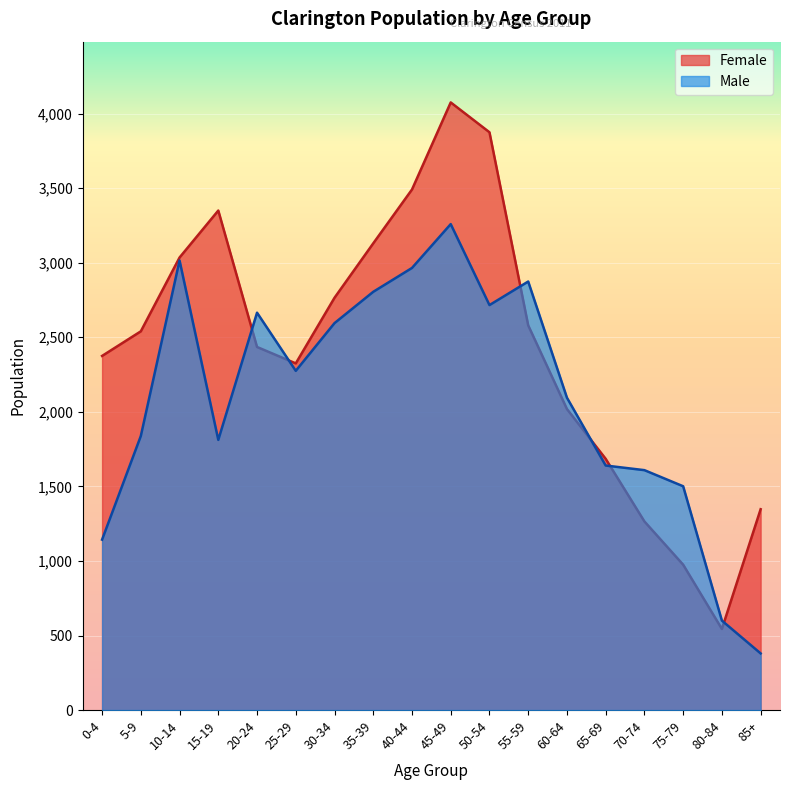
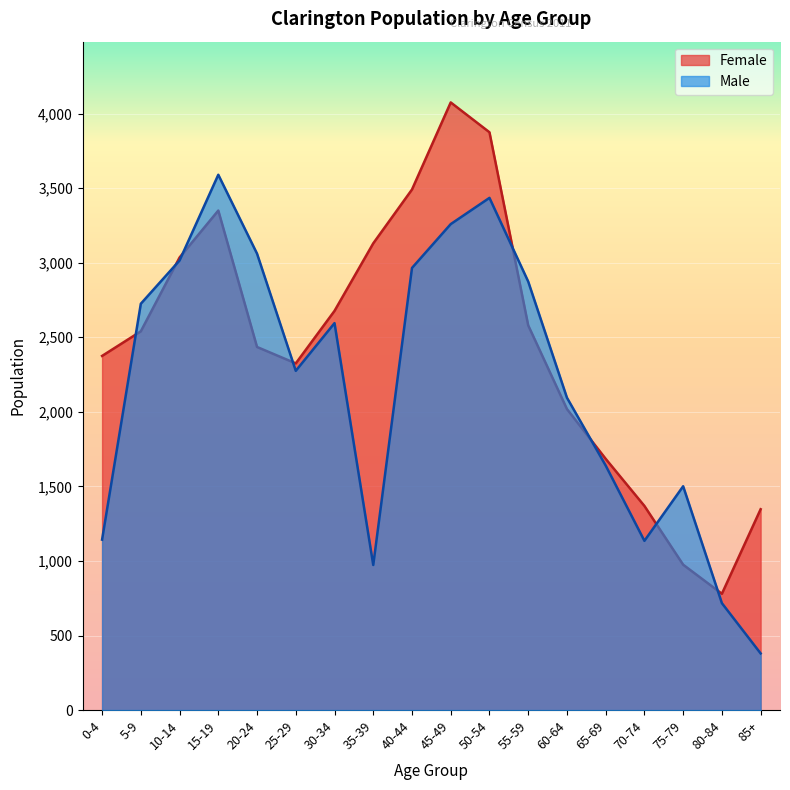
Male, 5-9: 1,840 -> 2,730
Male, 15-19: 1,810 -> 3,590
Male, 20-24: 2,670 -> 3,060
Female, 30-34: 2,770 -> 2,680
Male, 35-39: 2,810 -> 970
Male, 50-54: 2,720 -> 3,440
Female, 70-74: 1,270 -> 1,370
Male, 70-74: 1,610 -> 1,140
Female, 80-84: 540 -> 780
Male, 80-84: 600 -> 720
